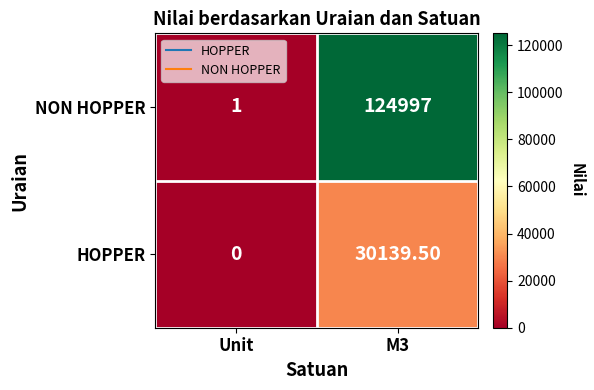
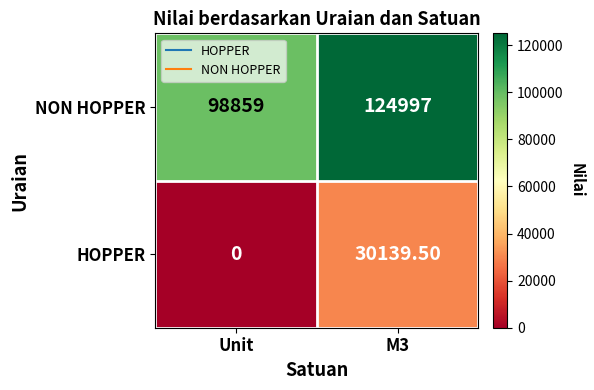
NON HOPPER, Unit: 1 -> 98859
